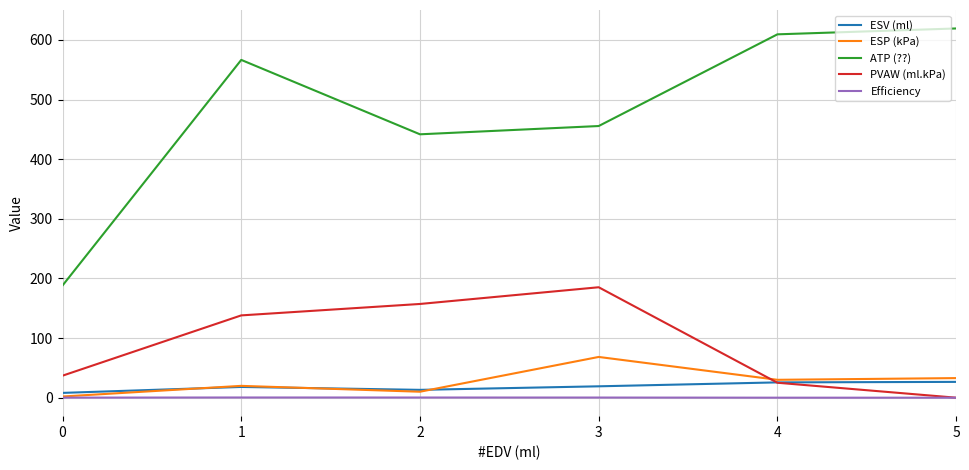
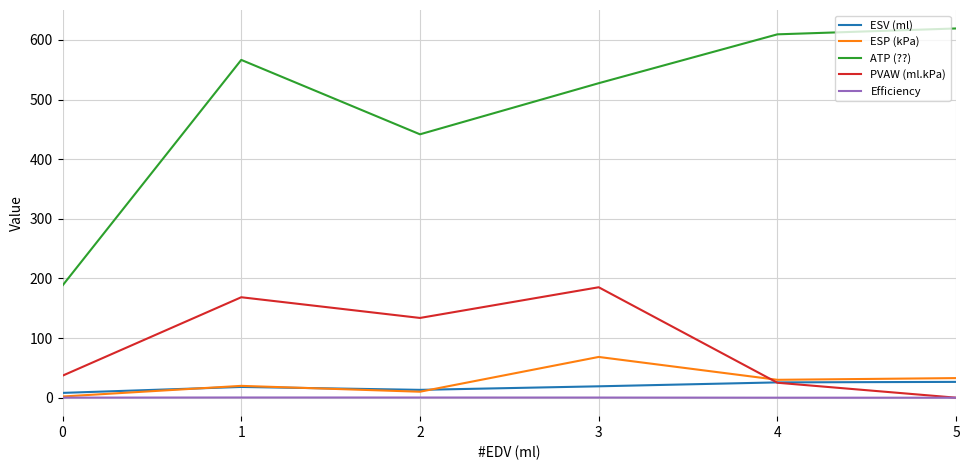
PVAW (ml.kPa), 1: 140 -> 170
PVAW (ml.kPa), 2: 160 -> 130
ATP (??), 3: 460 -> 530
